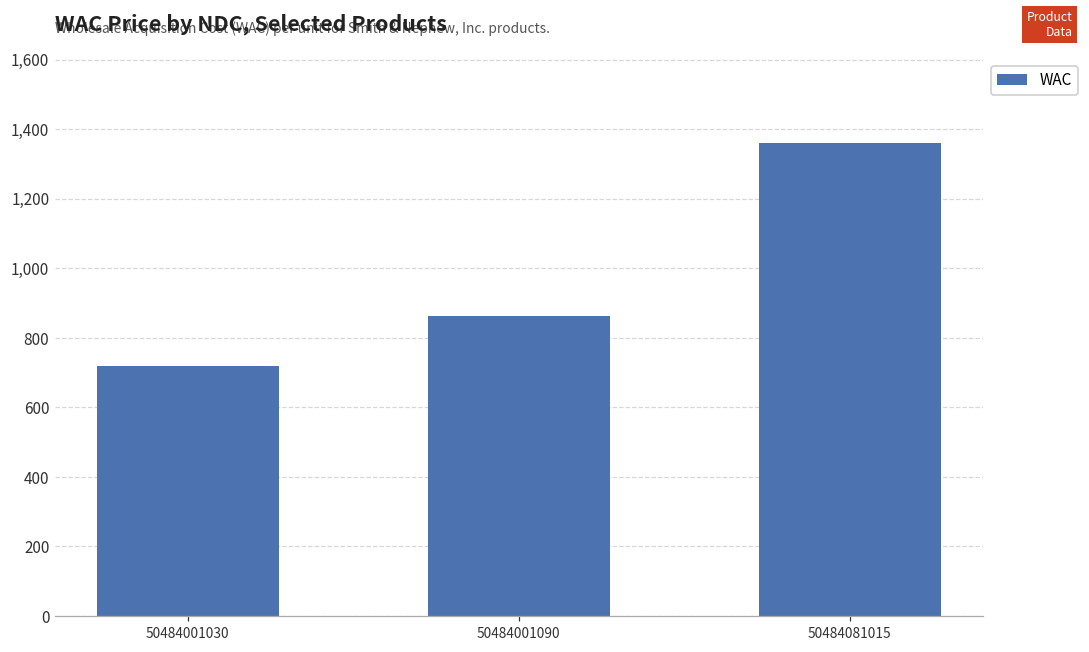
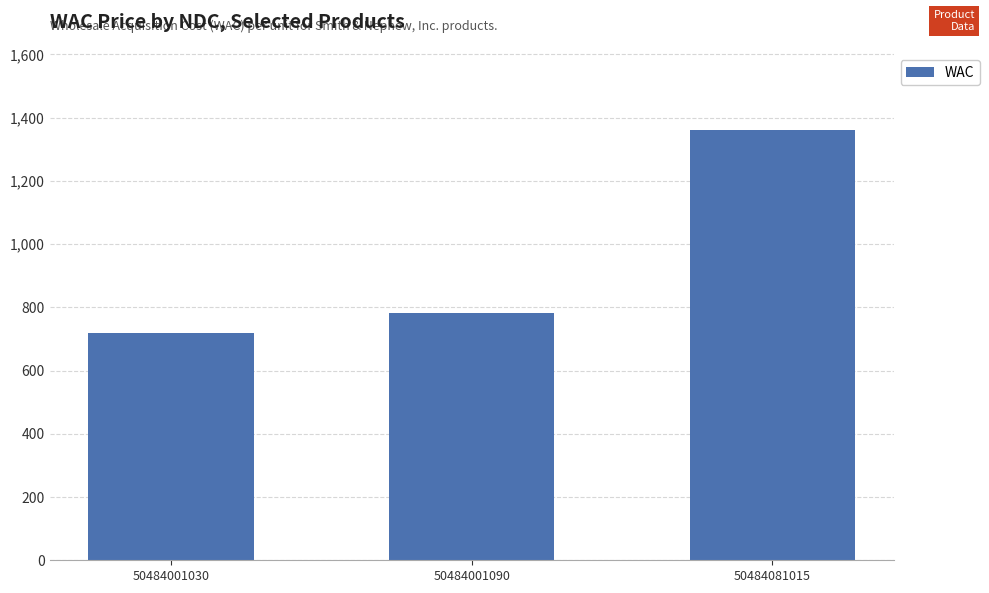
50484001090: 860 -> 780
